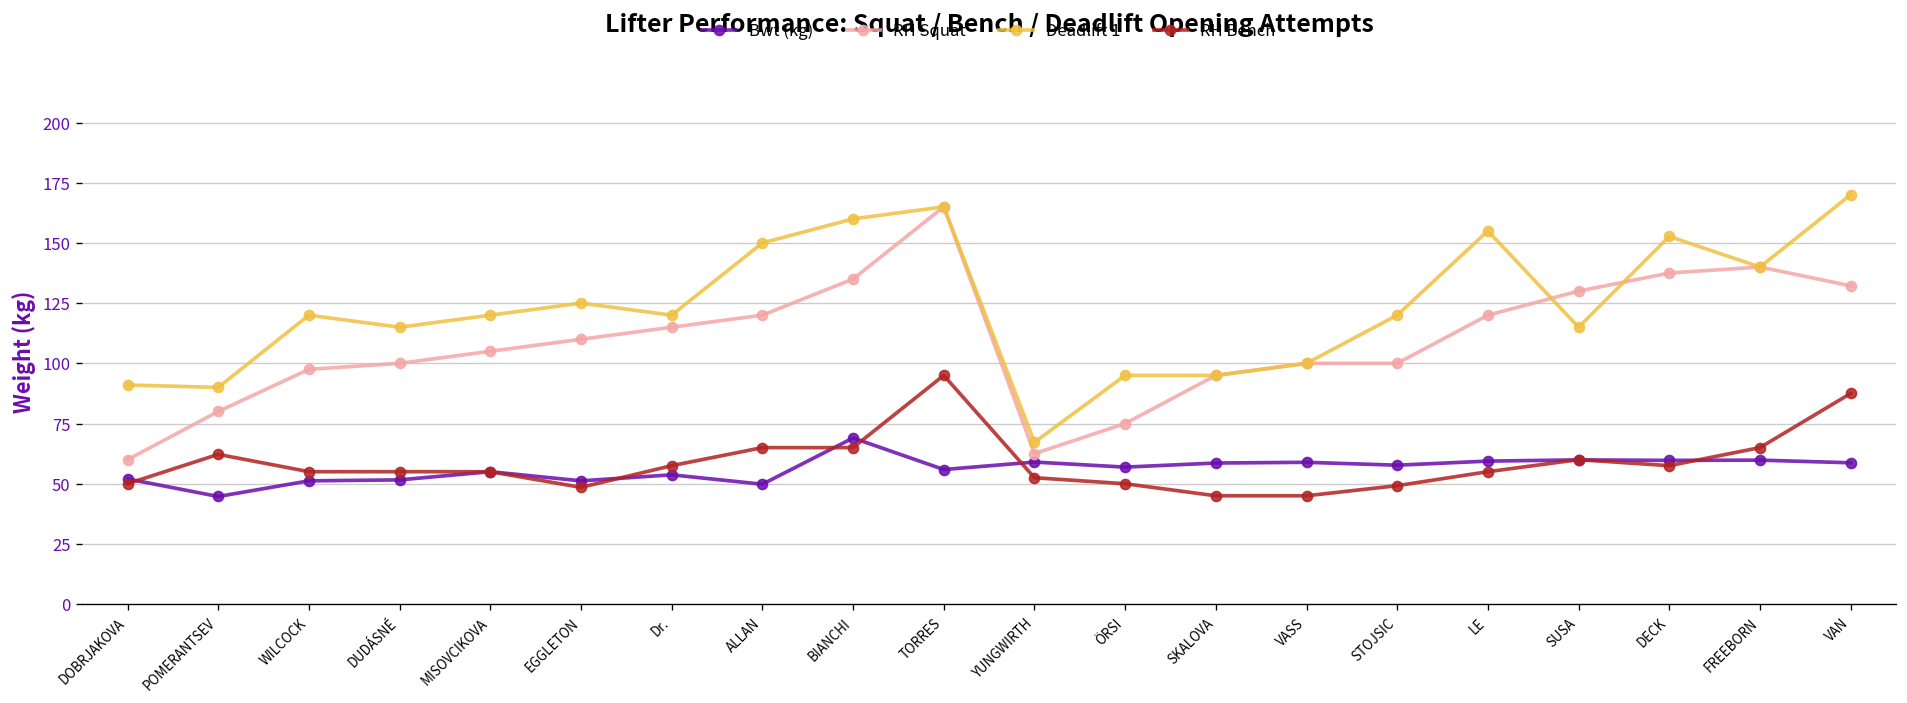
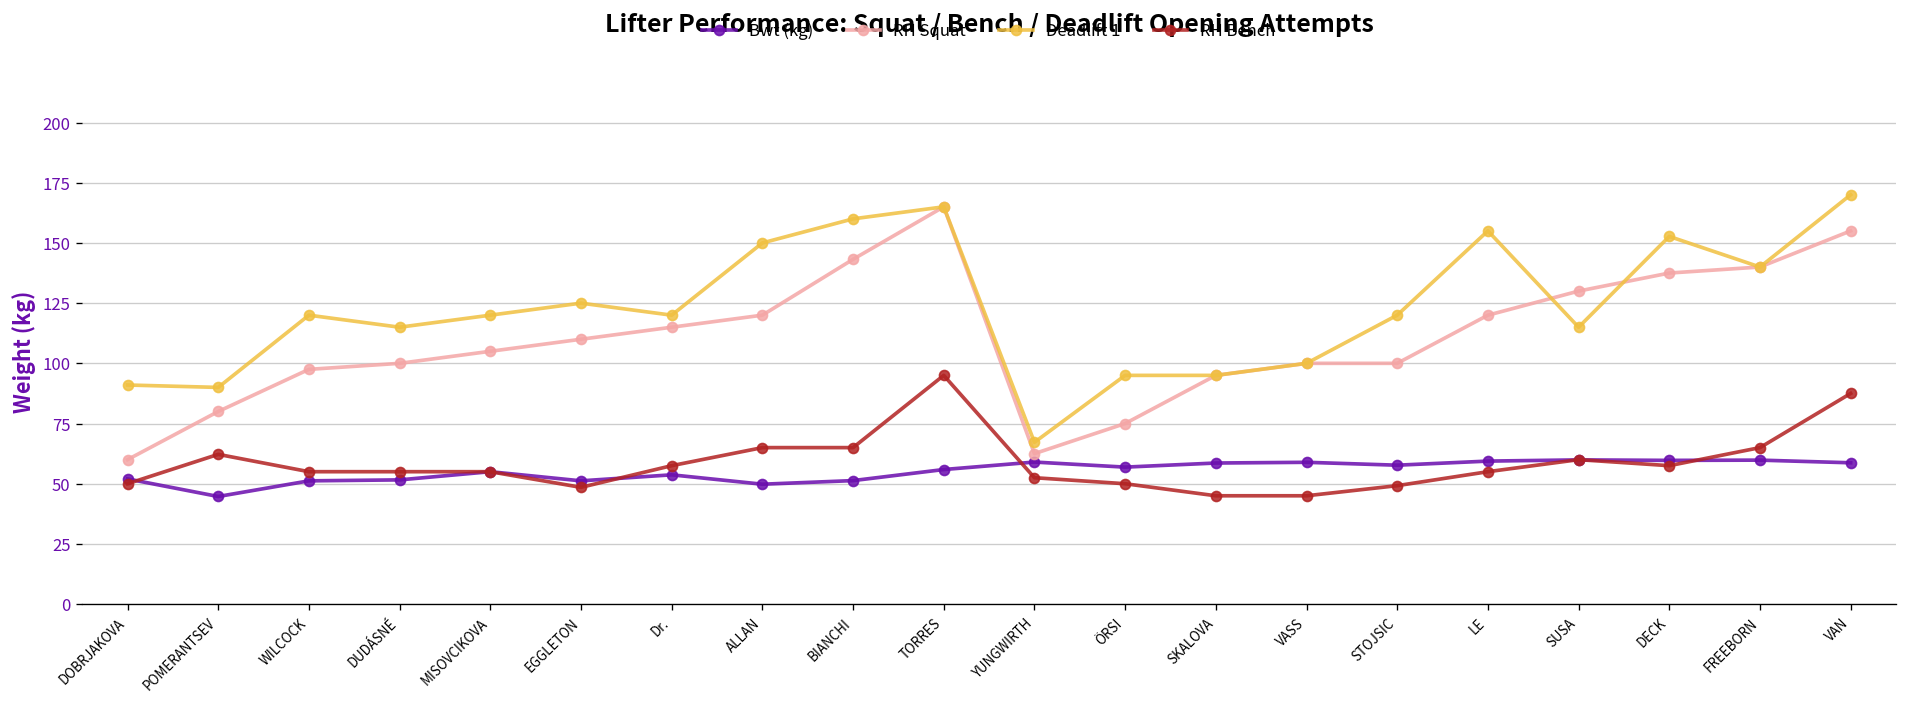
Bwt (kg), BIANCHI: 69 -> 51
RH Squat, BIANCHI: 135 -> 143
RH Squat, VAN: 132 -> 155
